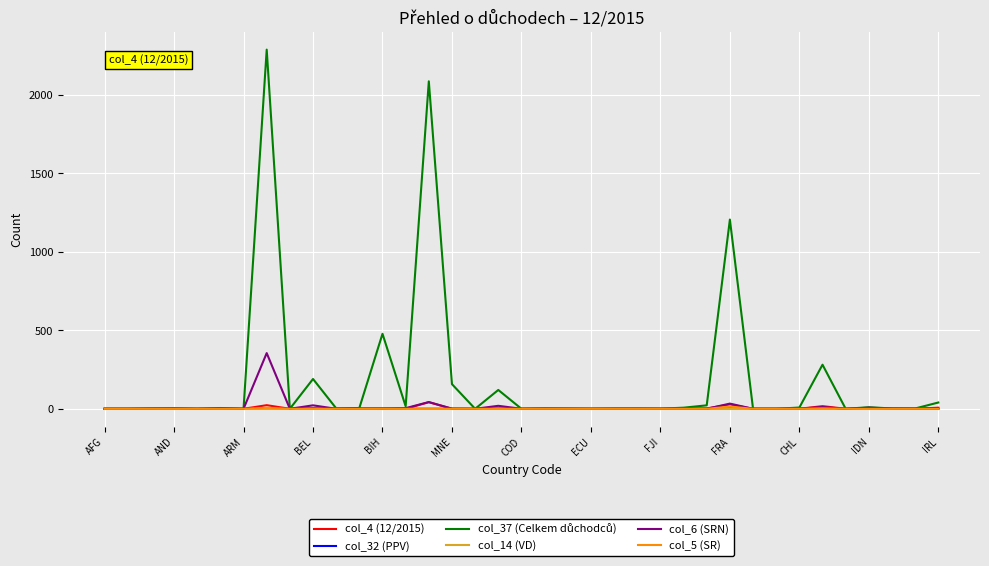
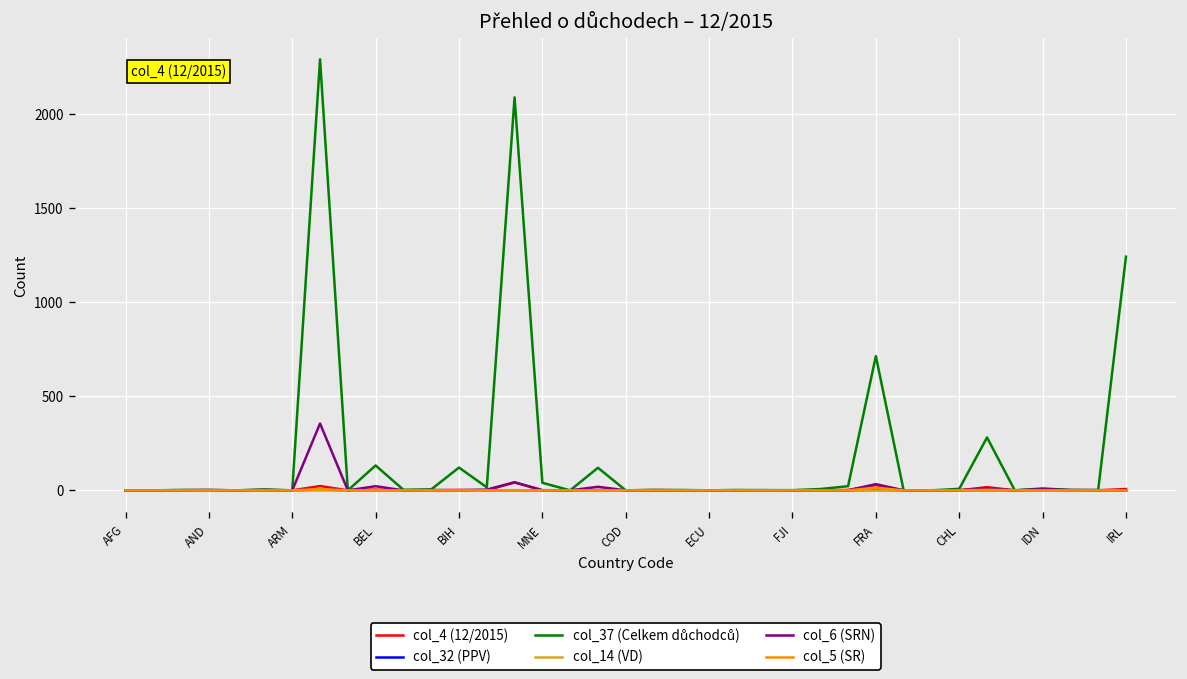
col_37 (Celkem důchodců), BEL: 190 -> 130
col_37 (Celkem důchodců), BIH: 480 -> 120
col_37 (Celkem důchodců), MNE: 160 -> 40
col_37 (Celkem důchodců), FRA: 1210 -> 710
col_37 (Celkem důchodců), IRL: 40 -> 1240
